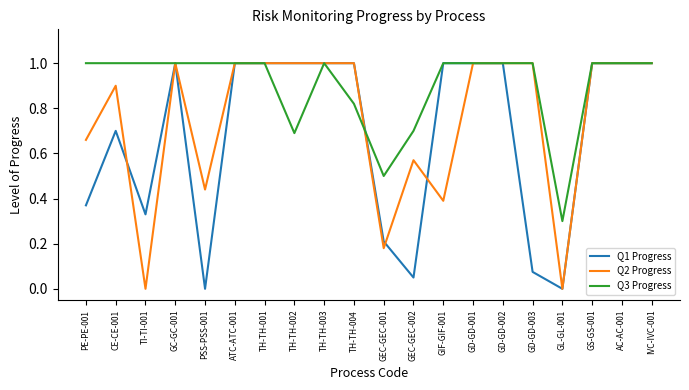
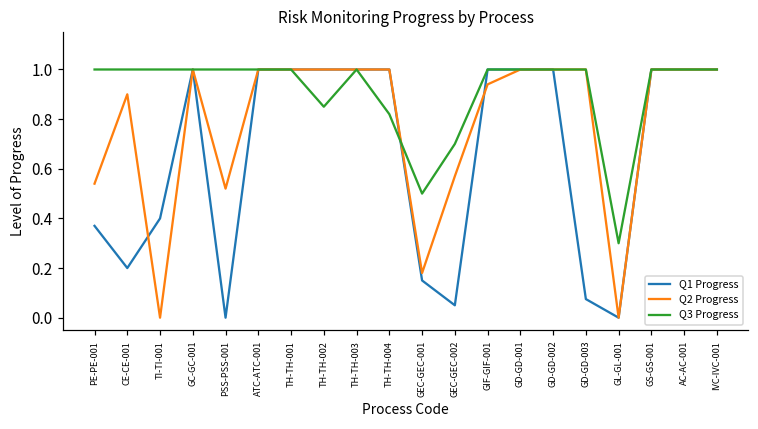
Q2 Progress, PE-PE-001: 0.66 -> 0.54
Q1 Progress, CE-CE-001: 0.7 -> 0.2
Q1 Progress, TI-TI-001: 0.33 -> 0.40
Q2 Progress, PSS-PSS-001: 0.44 -> 0.52
Q3 Progress, TH-TH-002: 0.69 -> 0.85
Q1 Progress, GEC-GEC-001: 0.21 -> 0.15
Q2 Progress, GIF-GIF-001: 0.39 -> 0.94
